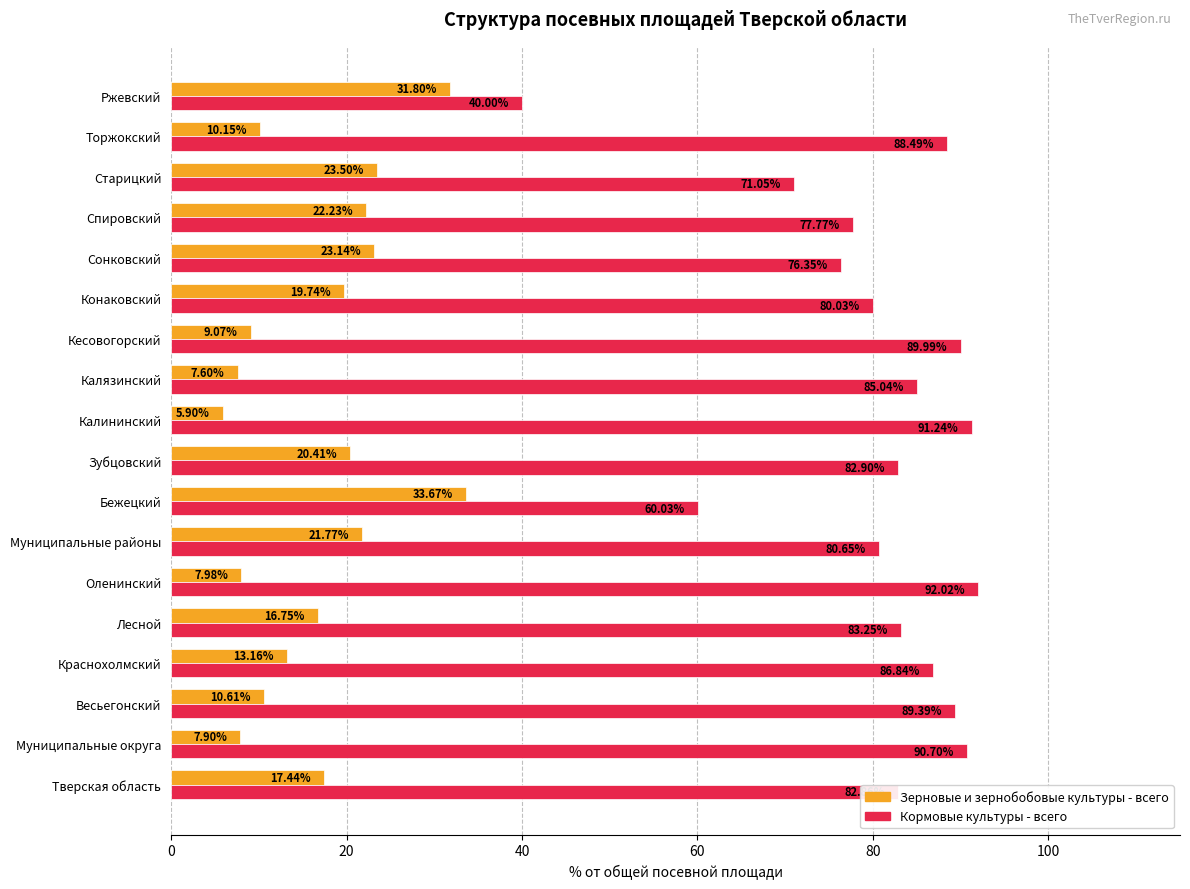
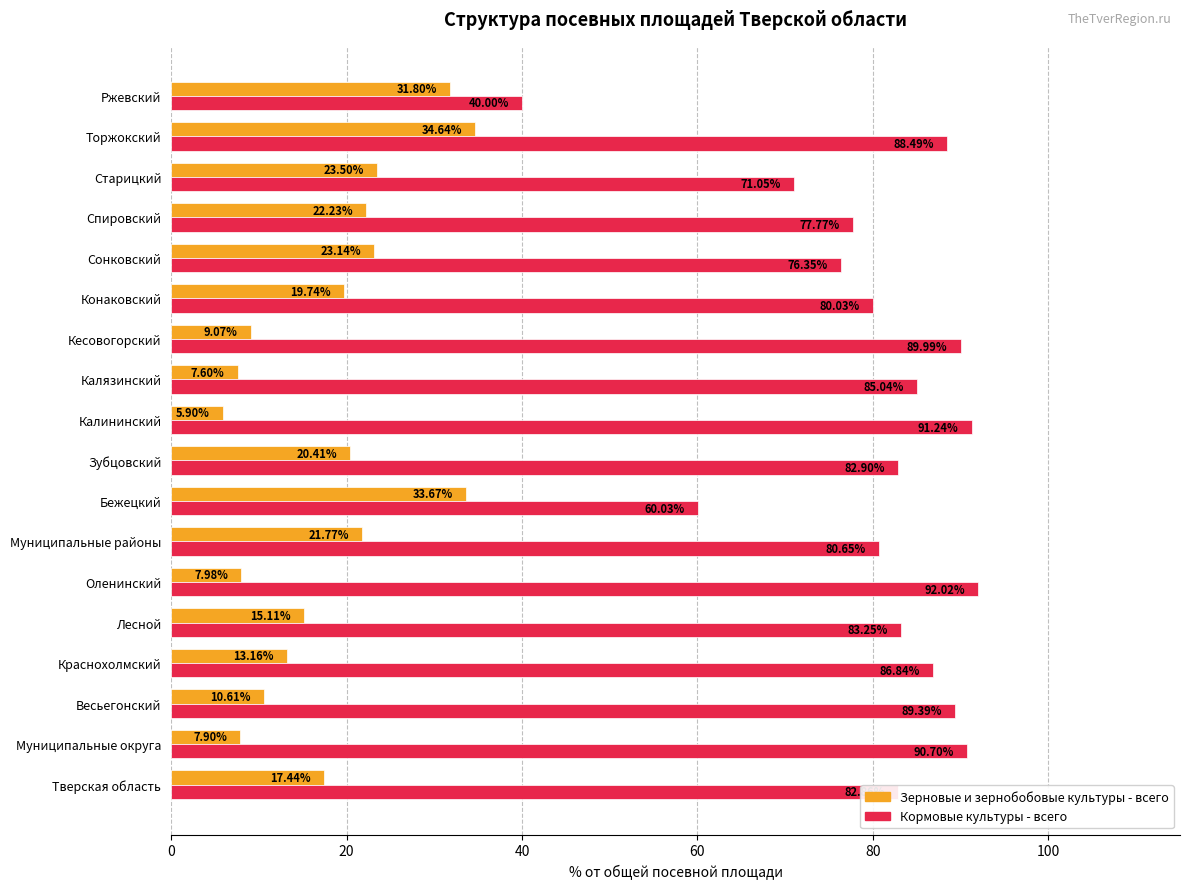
Зерновые и зернобобовые культуры - всего, Торжокский: 10.15% -> 34.64%
Зерновые и зернобобовые культуры - всего, Лесной: 16.75% -> 15.11%
